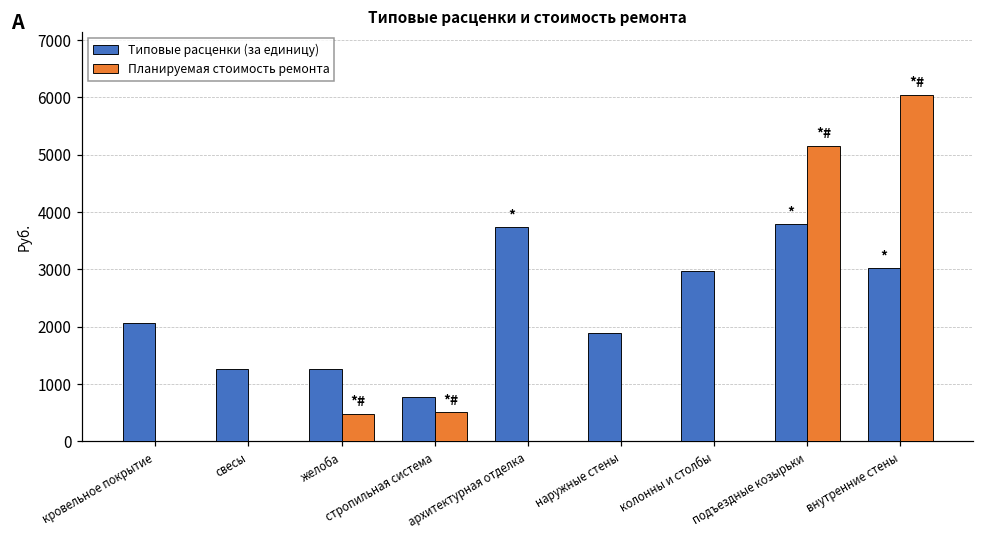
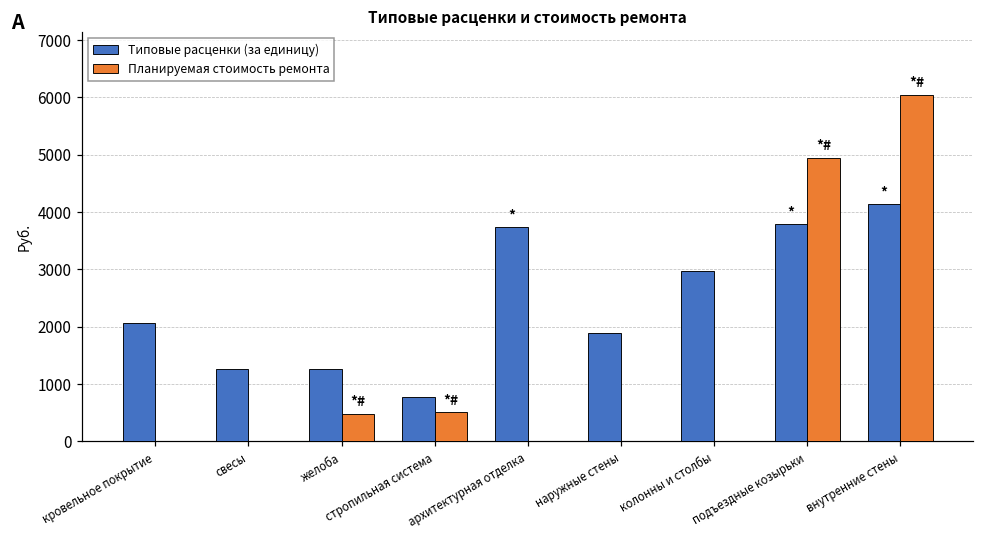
Планируемая стоимость ремонта, подъездные козырьки: 5200 -> 4900
Типовые расценки (за единицу), внутренние стены: 3000 -> 4100
